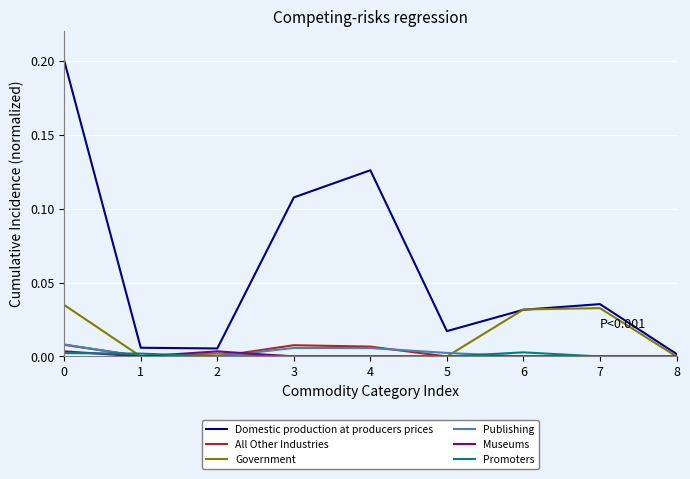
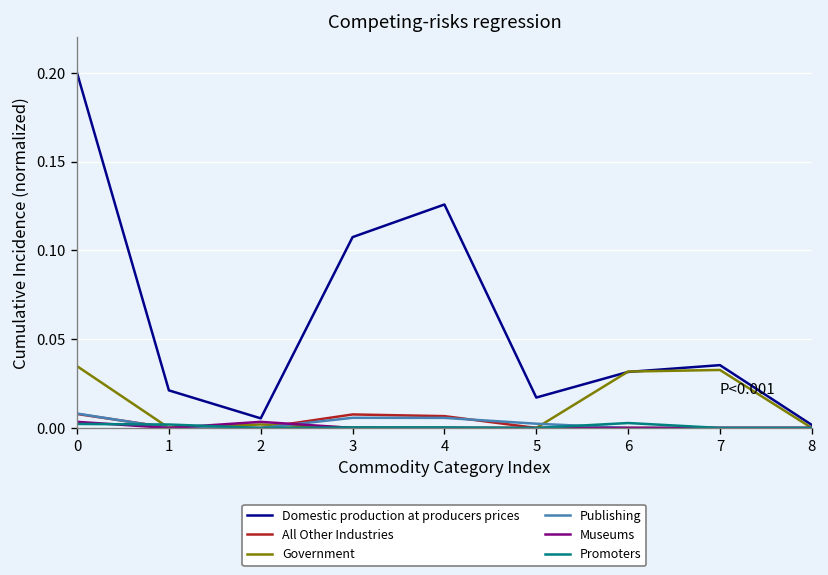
Domestic production at producers prices, 1: 0.006 -> 0.021
